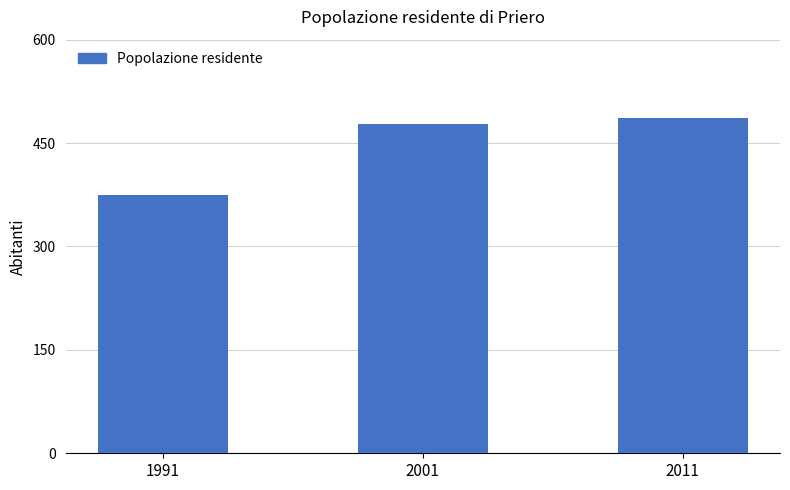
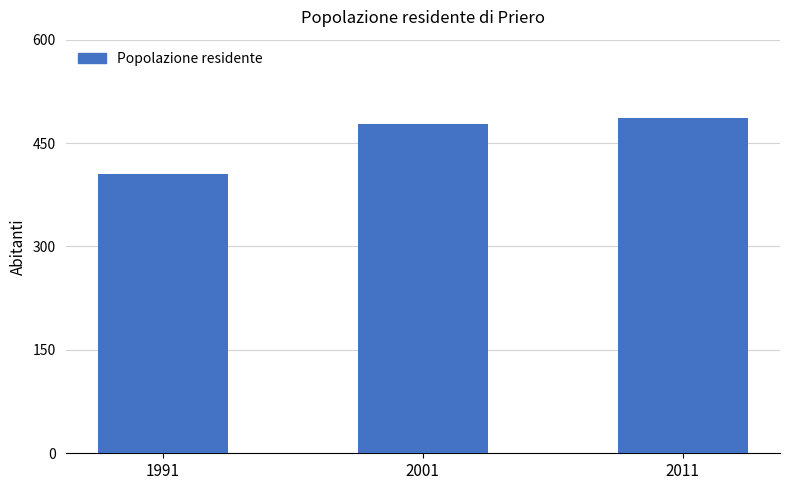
1991: 380 -> 410
